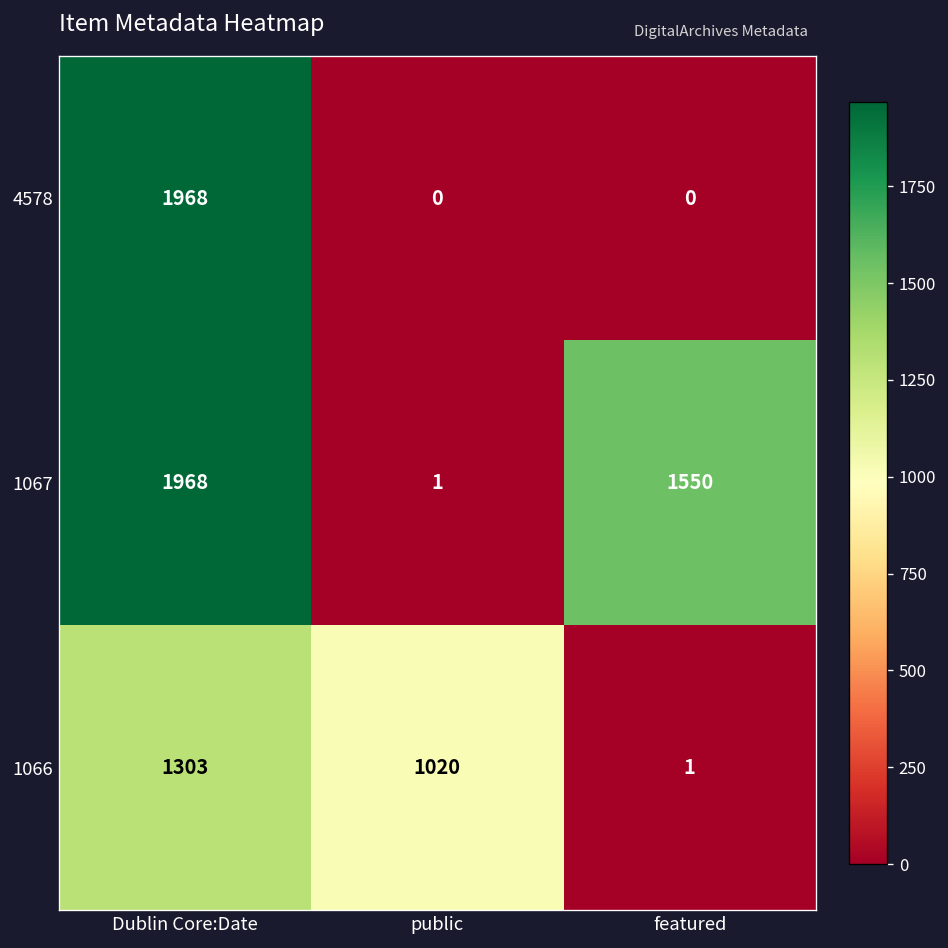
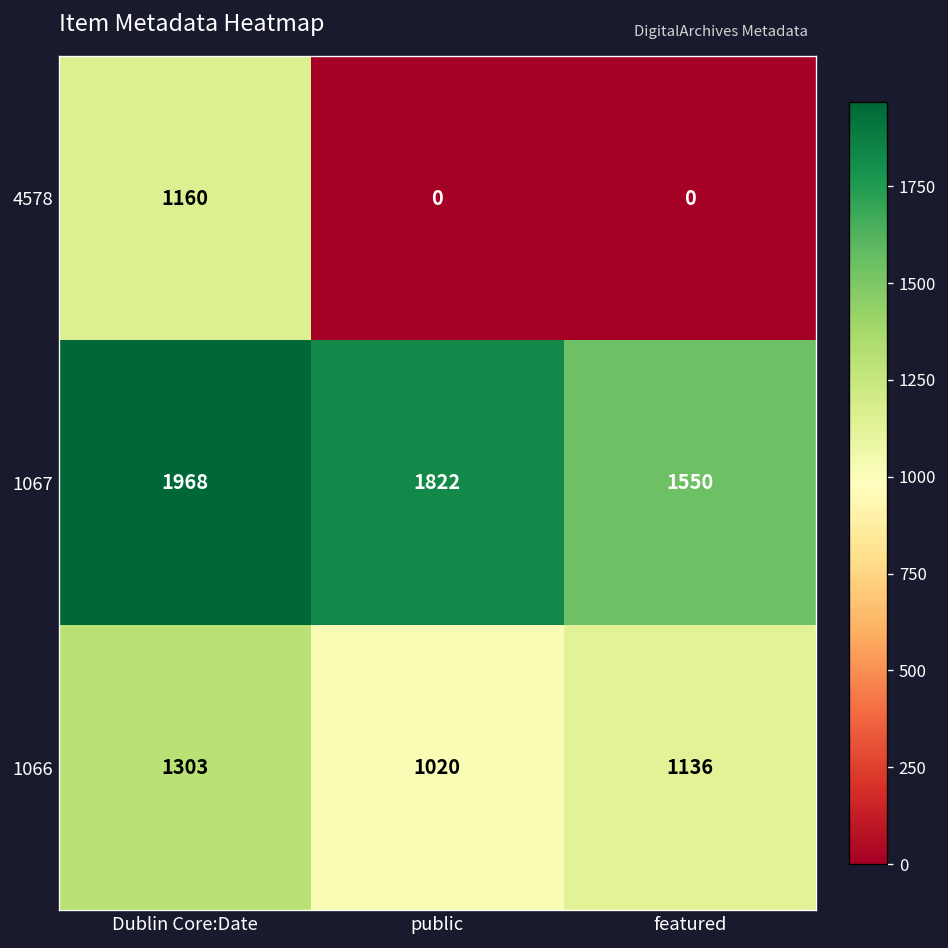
4578, Dublin Core:Date: 1968 -> 1160
1067, public: 1 -> 1822
1066, featured: 1 -> 1136
